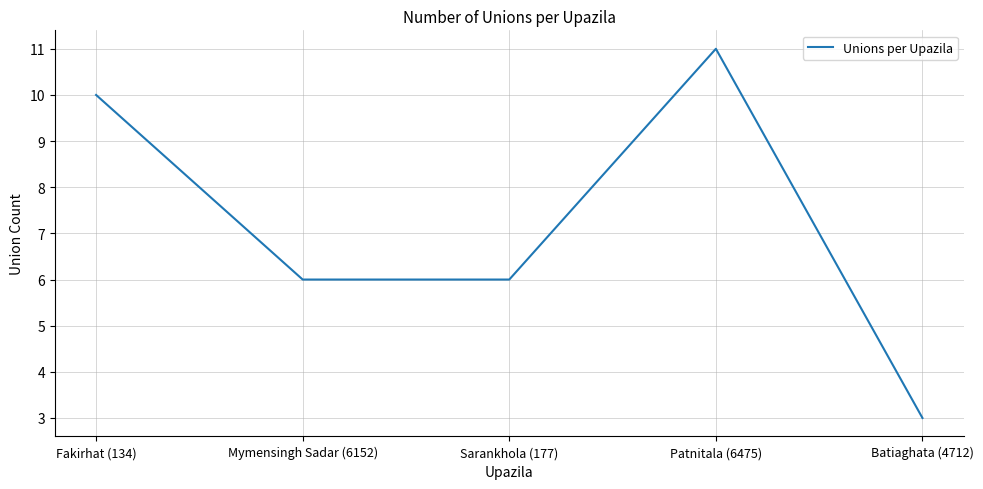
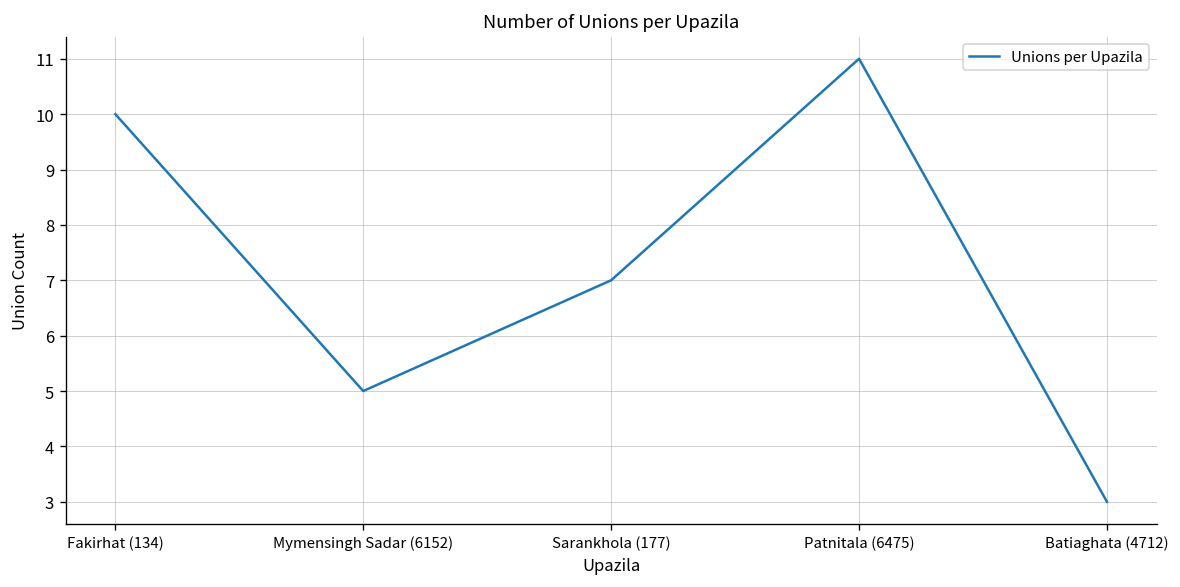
Mymensingh Sadar (6152): 6 -> 5
Sarankhola (177): 6 -> 7
